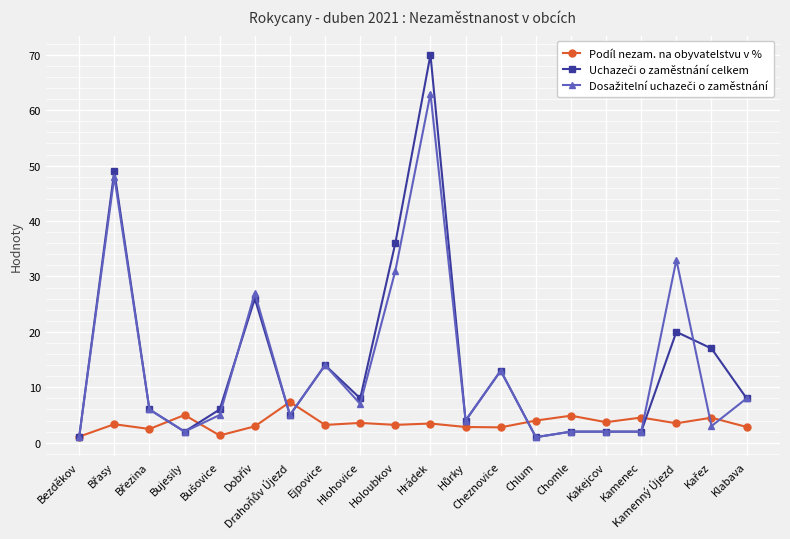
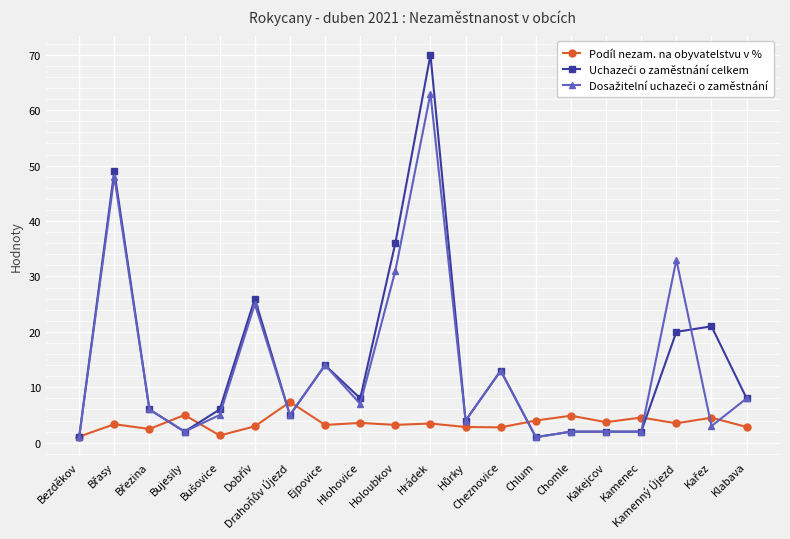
Dosažitelní uchazeči o zaměstnání, Dobřív: 27 -> 25
Uchazeči o zaměstnání celkem, Kařez: 17 -> 21
